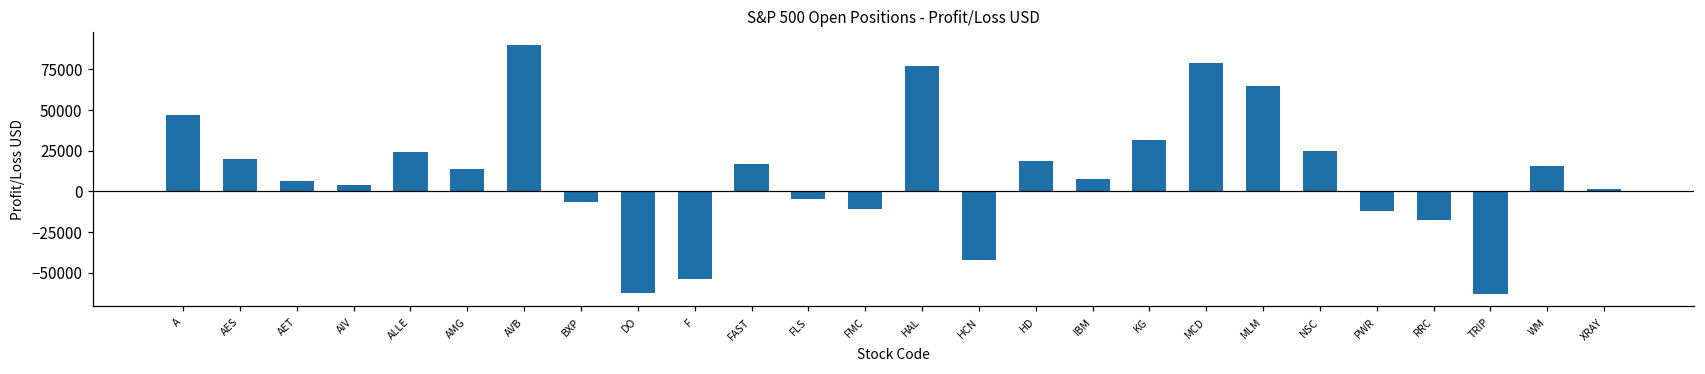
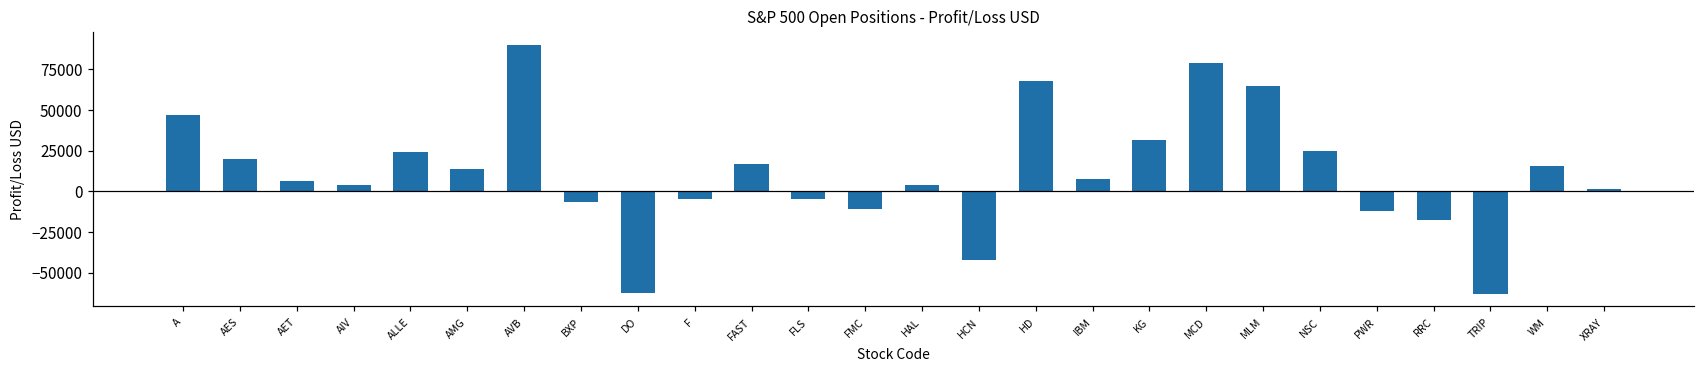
F: -54000 -> -5000
HAL: 77000 -> 4000
HD: 19000 -> 68000
